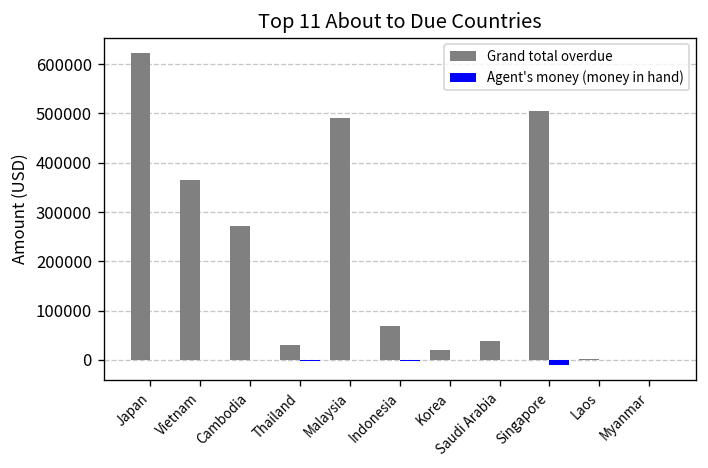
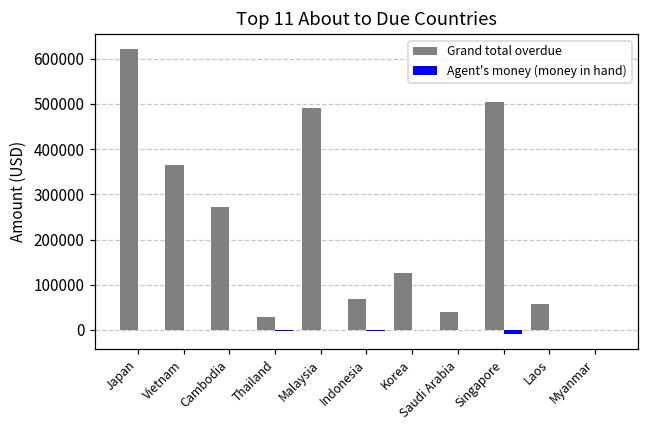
Grand total overdue, Korea: 20000 -> 130000
Grand total overdue, Laos: 0 -> 60000
